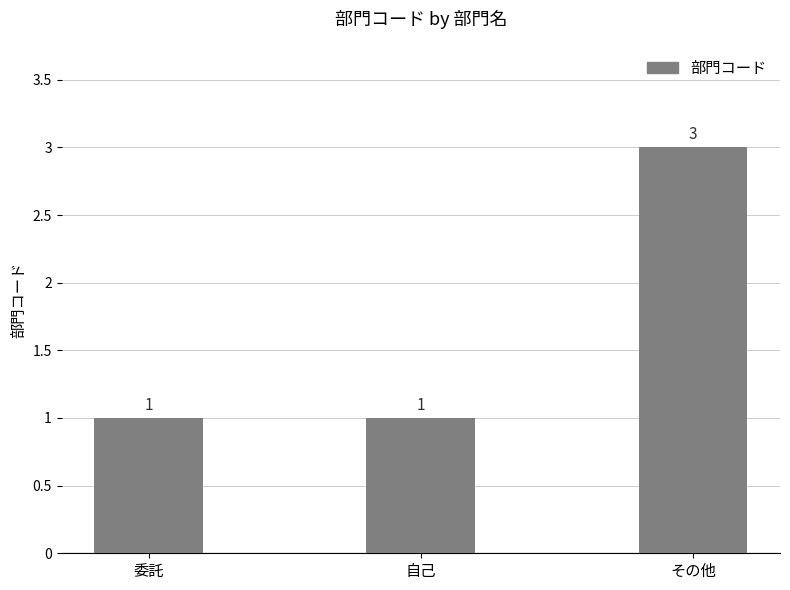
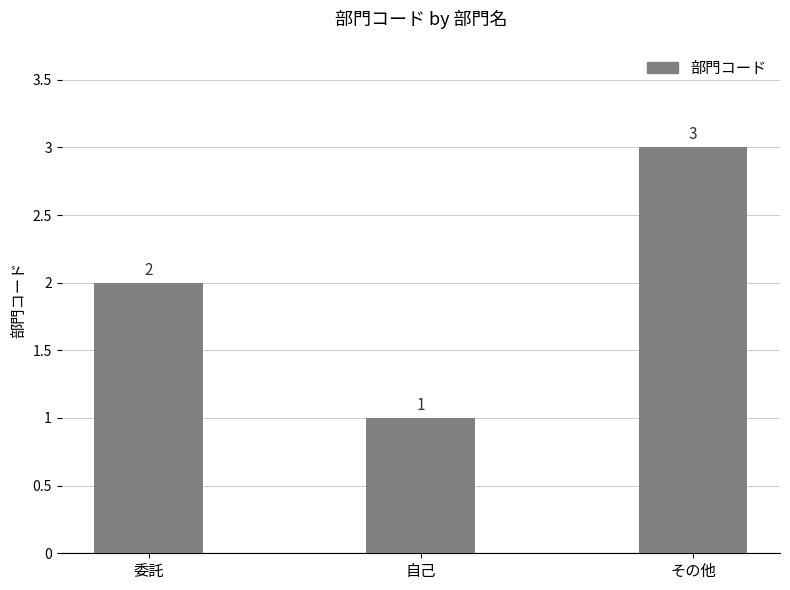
委託: 1 -> 2
